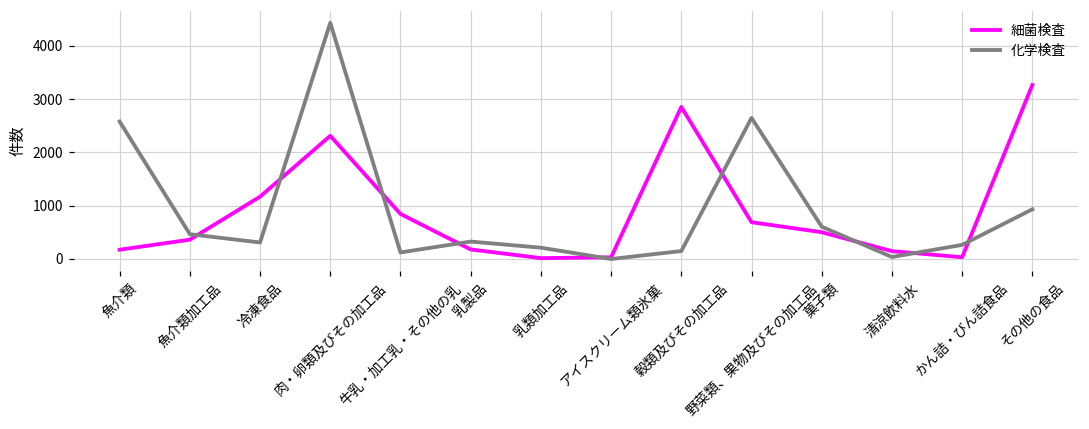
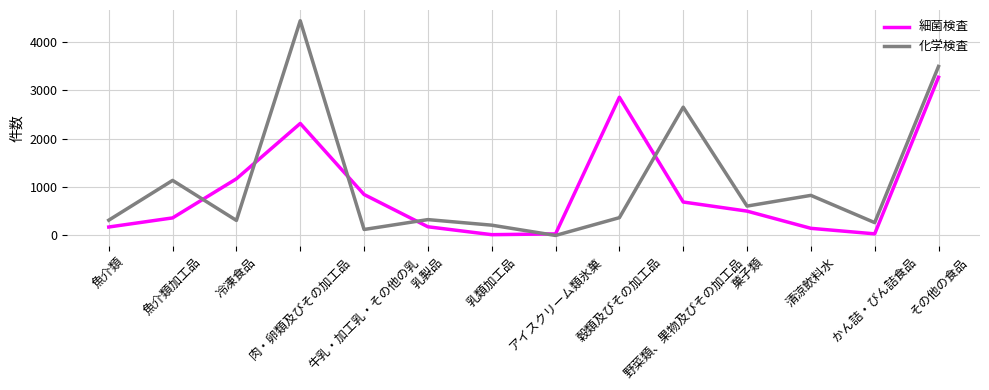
化学検査, 魚介類: 2600 -> 300
化学検査, 魚介類加工品: 500 -> 1100
化学検査, 穀類及びその加工品: 100 -> 400
化学検査, 清涼飲料水: 0 -> 800
化学検査, その他の食品: 900 -> 3500
